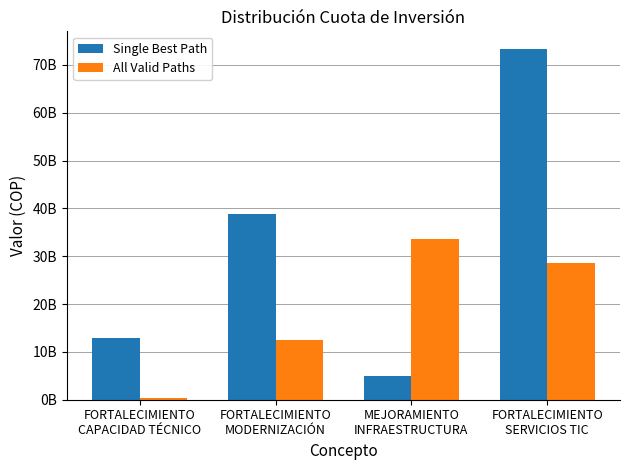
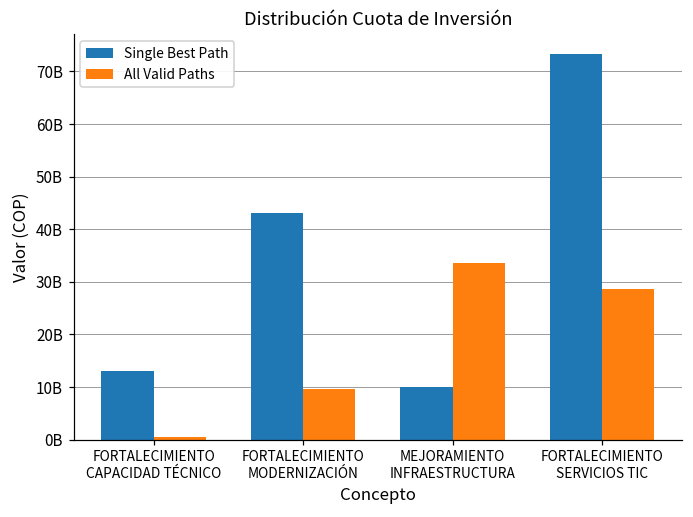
Single Best Path, FORTALECIMIENTO MODERNIZACIÓN: 39000000000 -> 43000000000
All Valid Paths, FORTALECIMIENTO MODERNIZACIÓN: 13000000000 -> 10000000000
Single Best Path, MEJORAMIENTO INFRAESTRUCTURA: 5000000000 -> 10000000000
